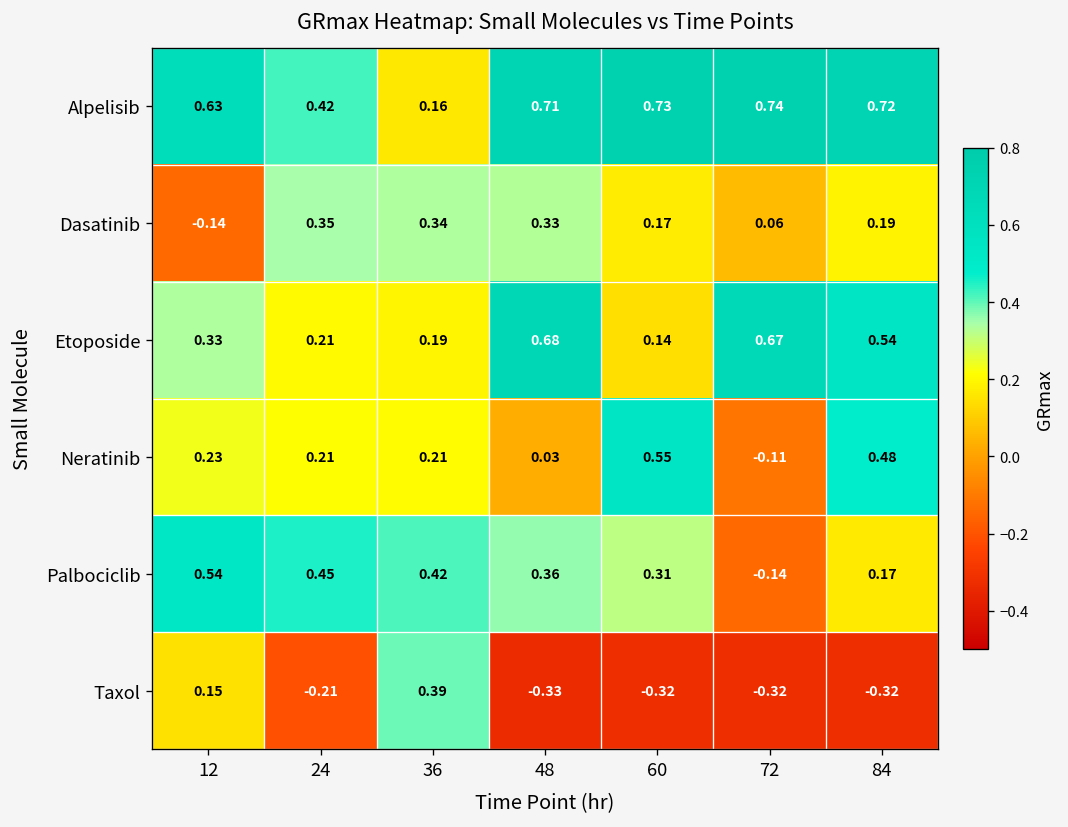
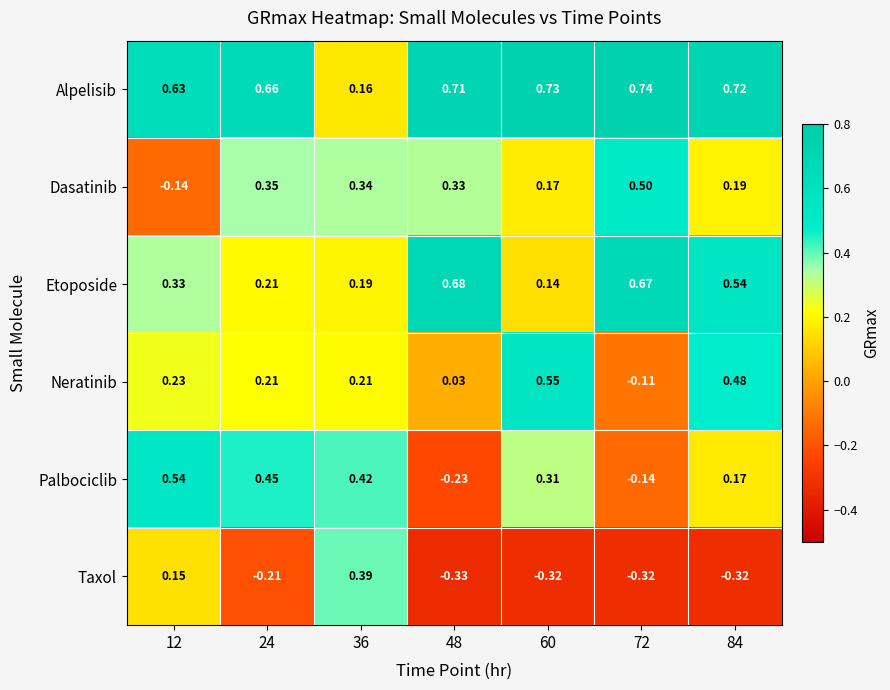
Alpelisib, 24: 0.42 -> 0.66
Dasatinib, 72: 0.06 -> 0.50
Palbociclib, 48: 0.36 -> -0.23
